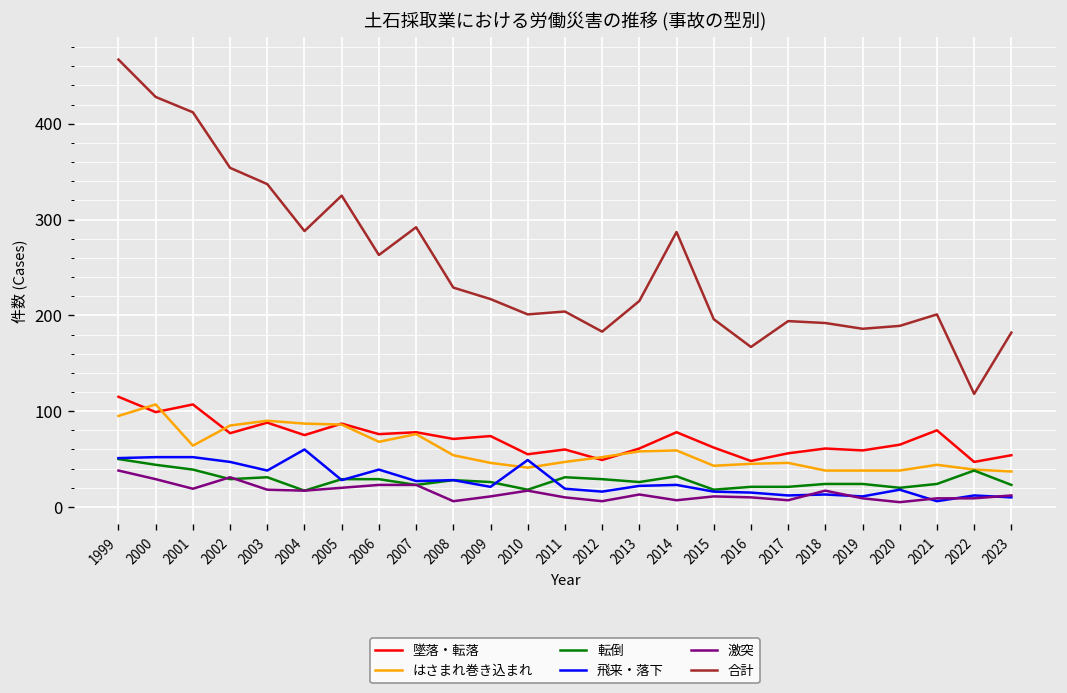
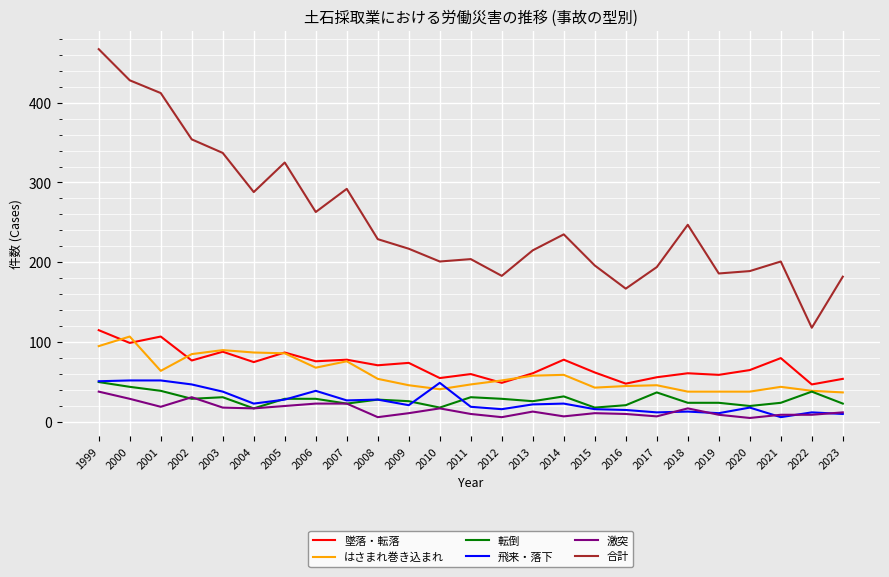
飛来・落下, 2004: 60 -> 20
合計, 2014: 290 -> 240
転倒, 2017: 20 -> 40
合計, 2018: 190 -> 250
